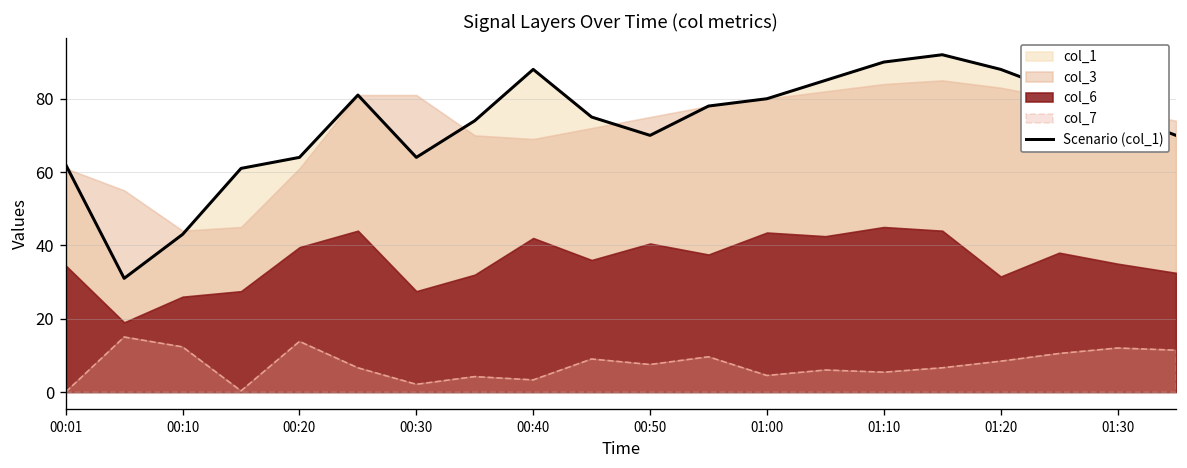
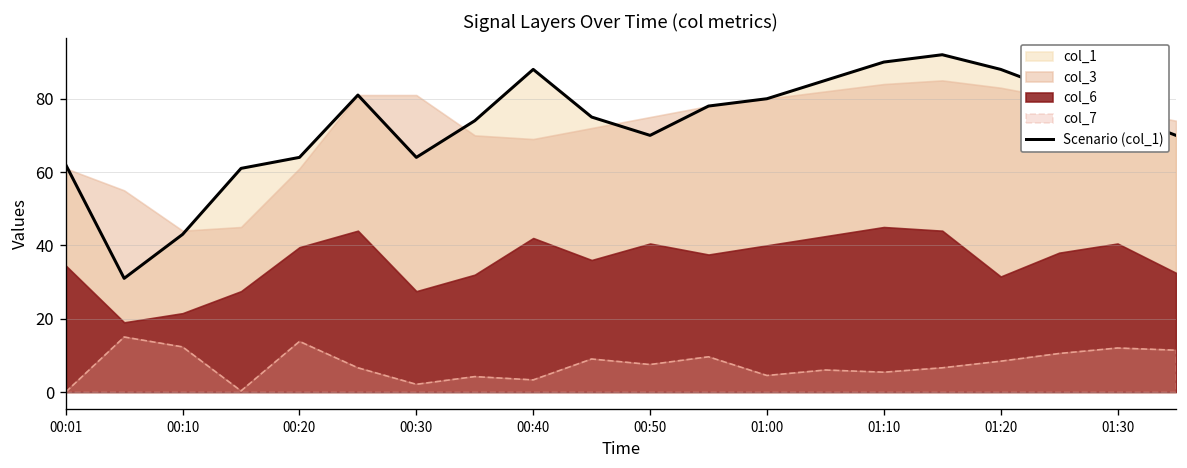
col_6, 00:10: 26 -> 22
col_6, 01:00: 44 -> 40
col_6, 01:30: 35 -> 41
